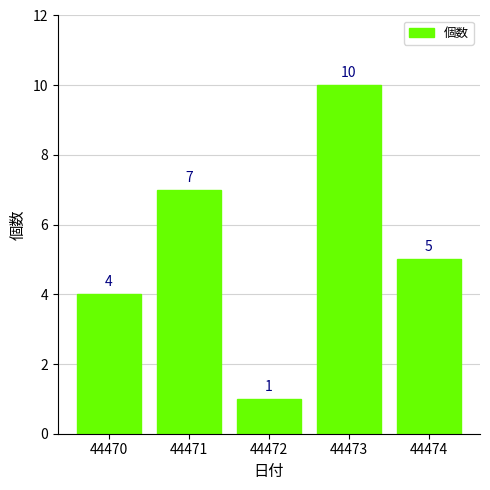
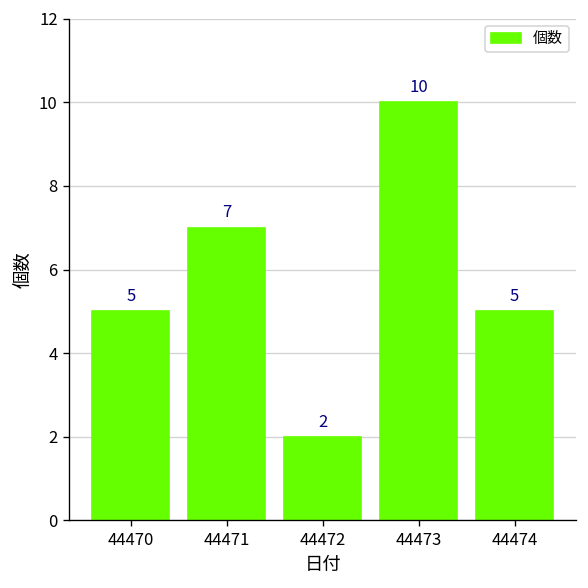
44470: 4 -> 5
44472: 1 -> 2
